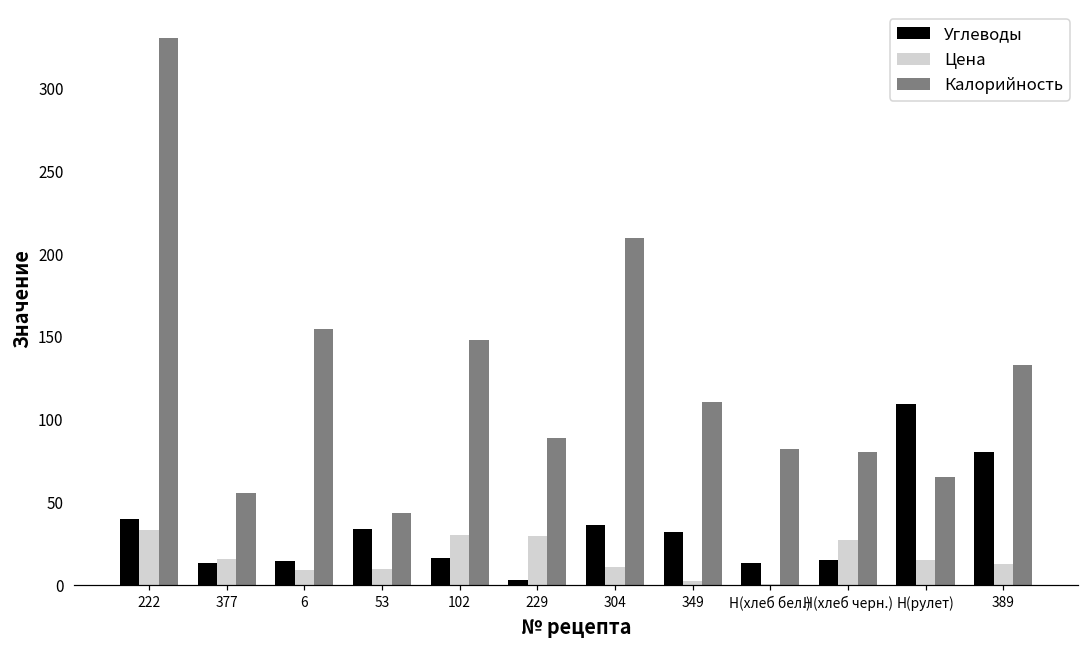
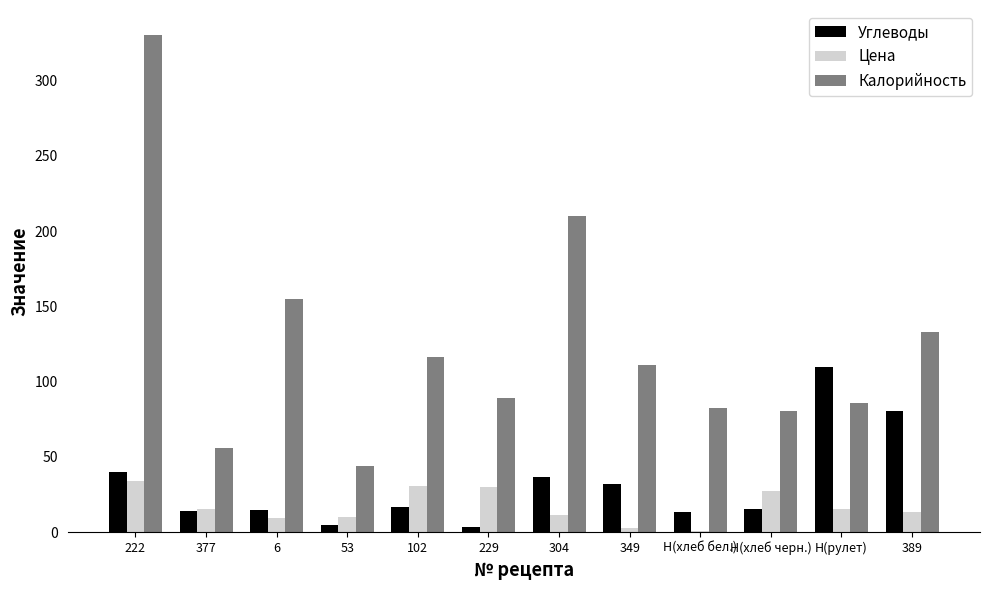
Углеводы, 53: 34 -> 4
Калорийность, 102: 148 -> 117
Калорийность, Н(рулет): 65 -> 86
